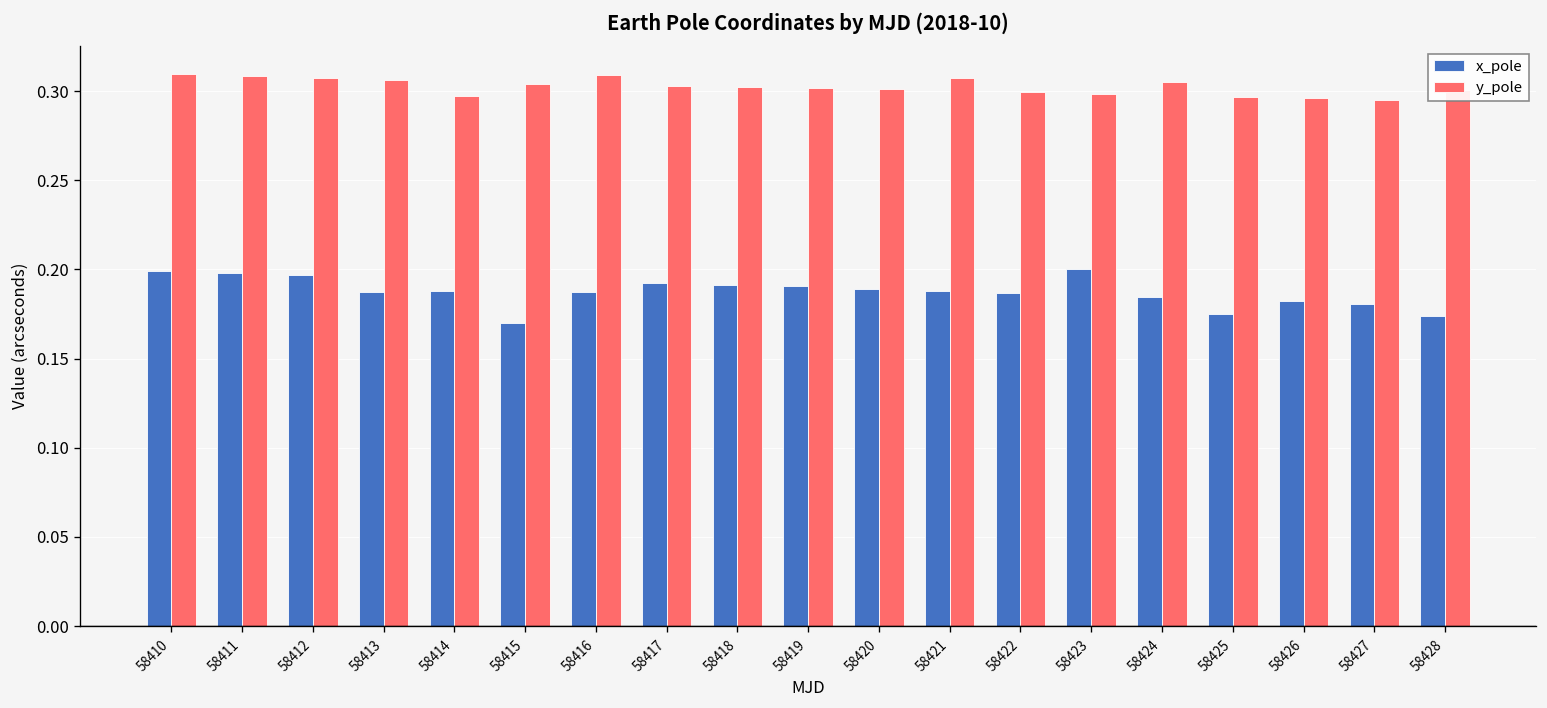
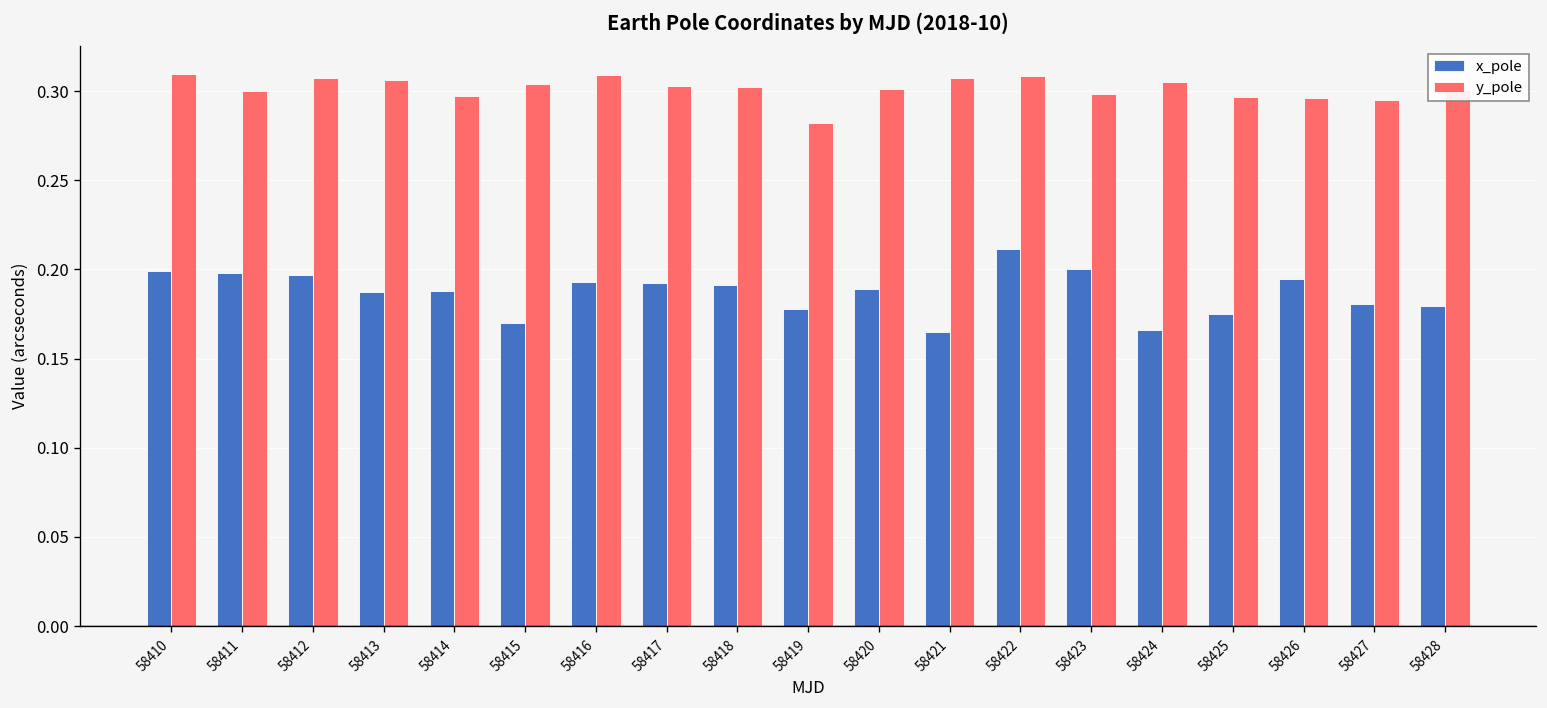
y_pole, 58411: 0.309 -> 0.300
x_pole, 58416: 0.188 -> 0.193
x_pole, 58419: 0.191 -> 0.178
y_pole, 58419: 0.302 -> 0.282
x_pole, 58421: 0.188 -> 0.165
x_pole, 58422: 0.187 -> 0.211
y_pole, 58422: 0.300 -> 0.309
x_pole, 58424: 0.185 -> 0.166
x_pole, 58426: 0.182 -> 0.195
x_pole, 58428: 0.174 -> 0.180
